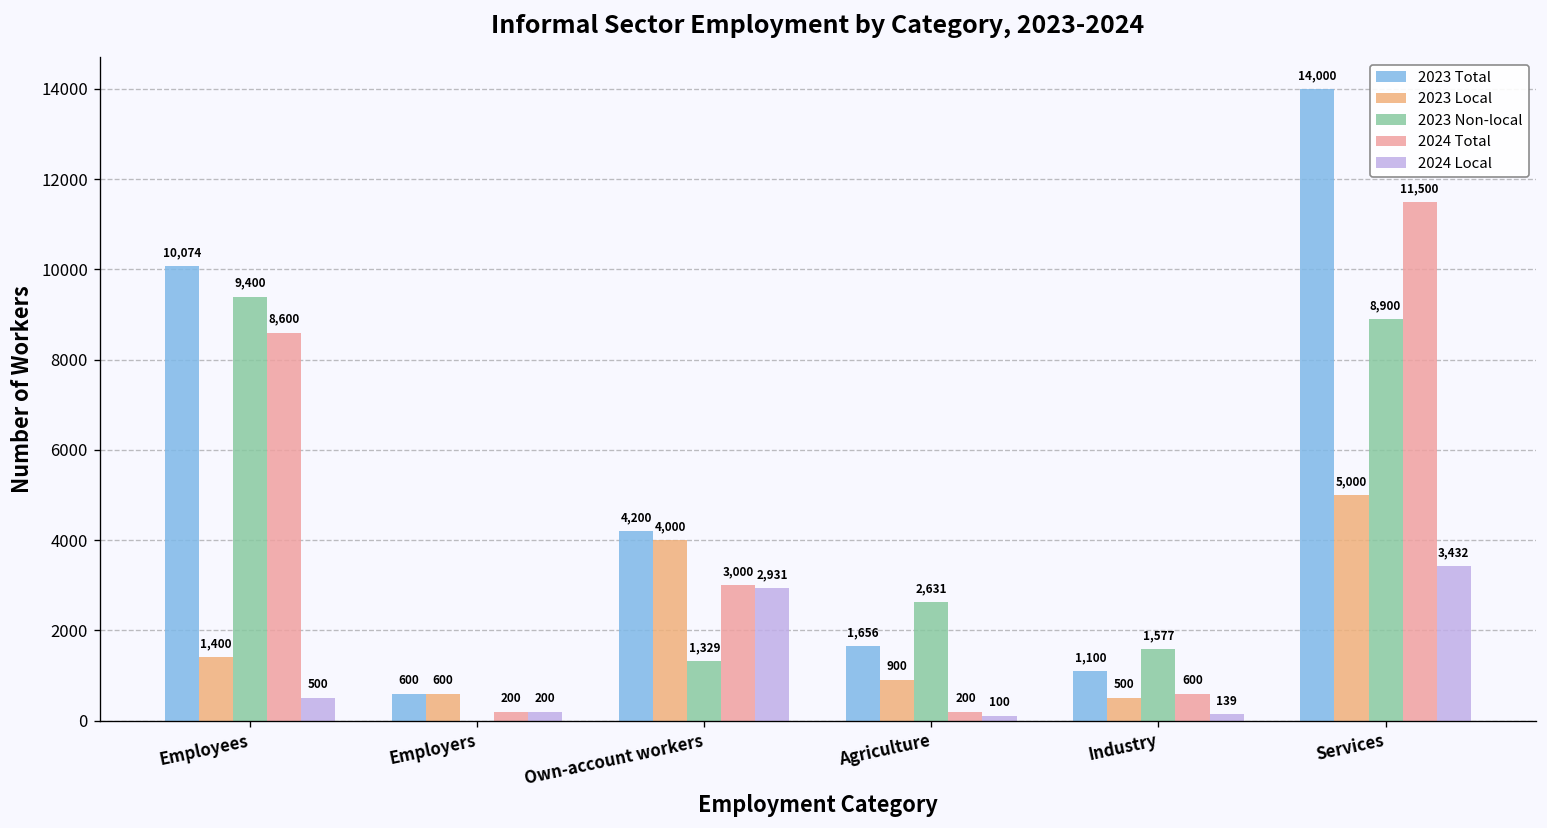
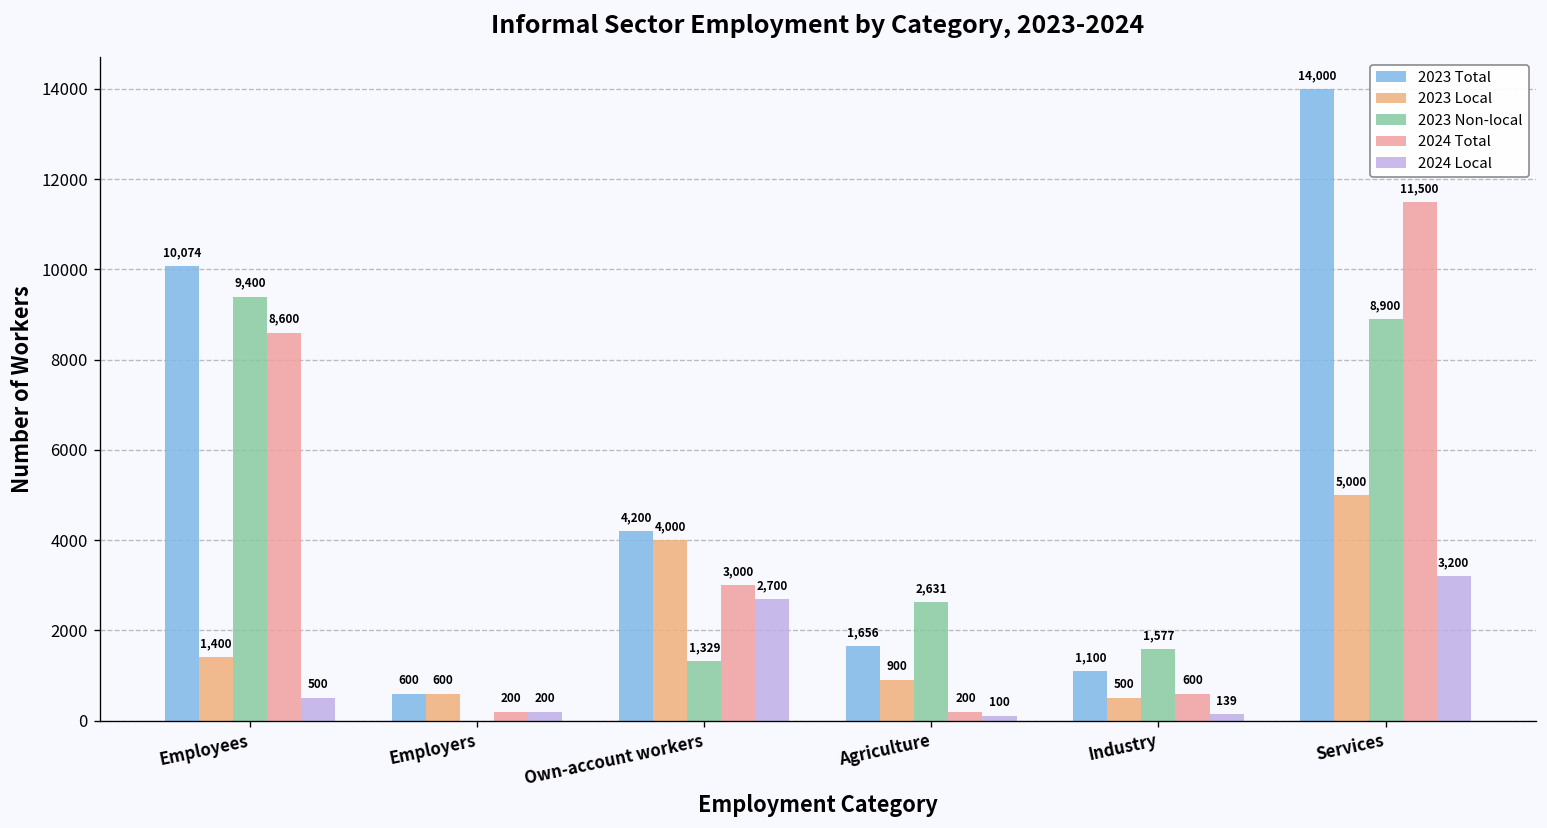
2024 Local, Own-account workers: 2,931 -> 2,700
2024 Local, Services: 3,432 -> 3,200
